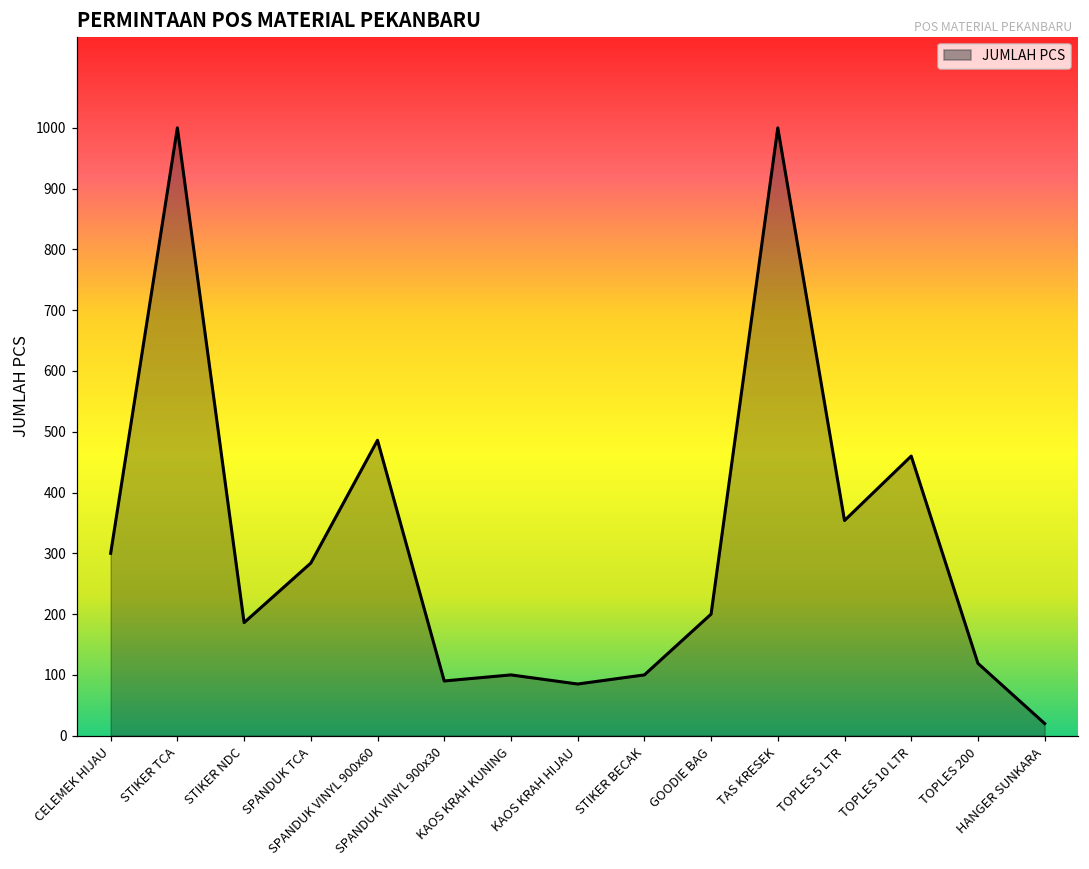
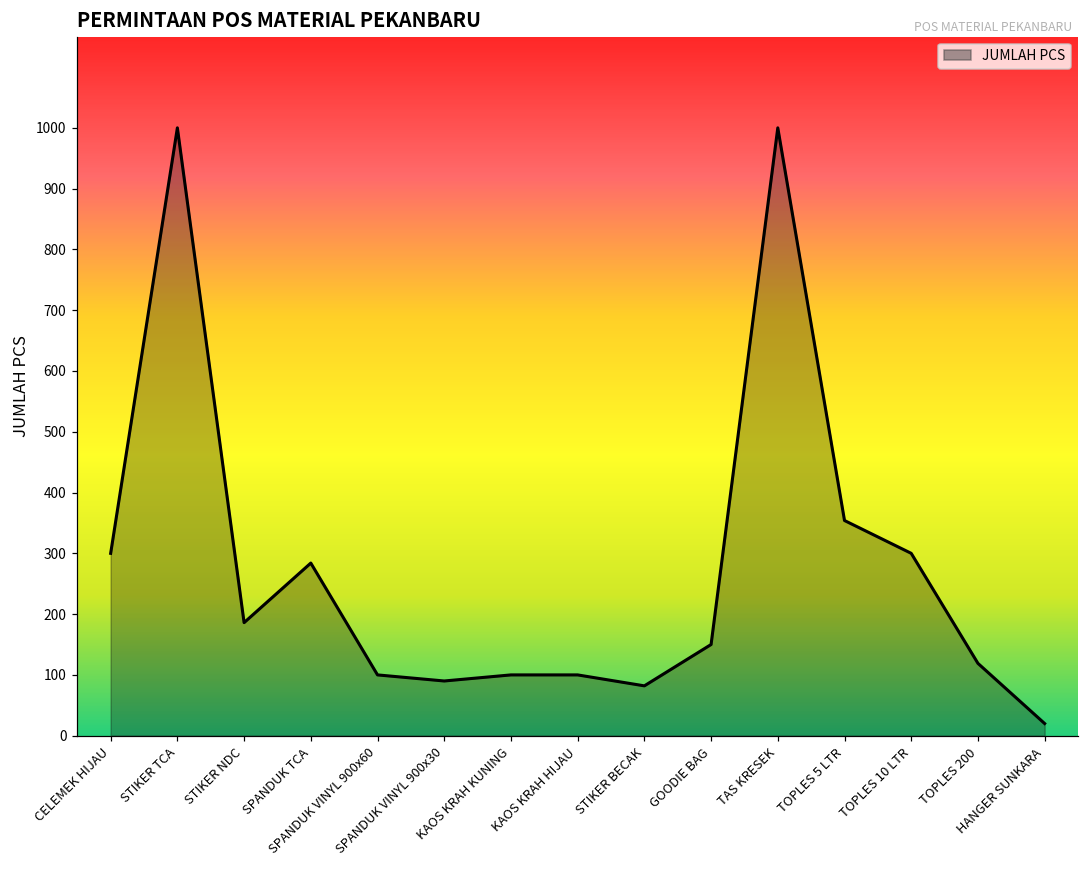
SPANDUK VINYL 900x60: 490 -> 100
KAOS KRAH HIJAU: 90 -> 100
STIKER BECAK: 100 -> 80
GOODIE BAG: 200 -> 150
TOPLES 10 LTR: 460 -> 300
